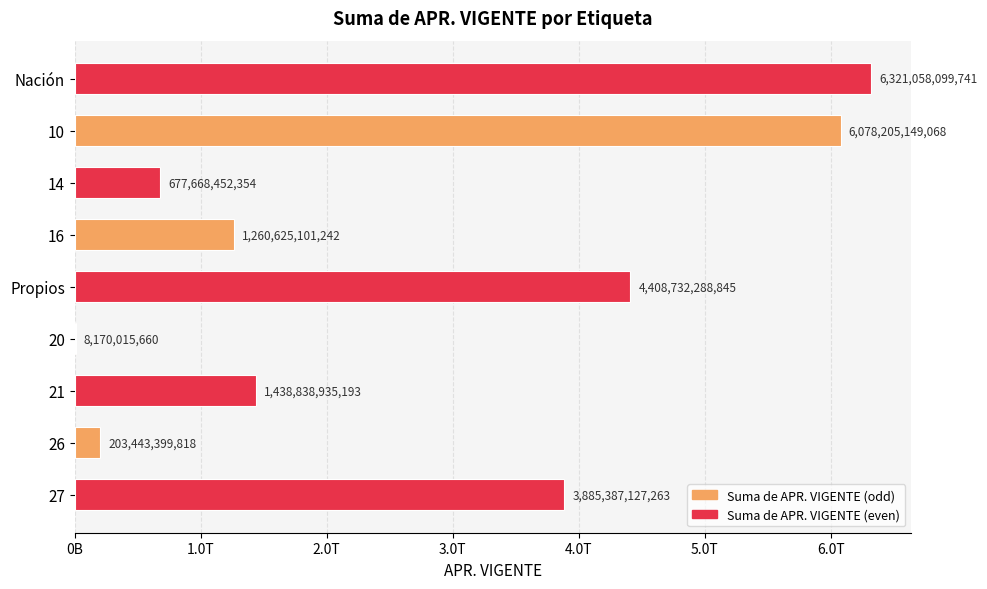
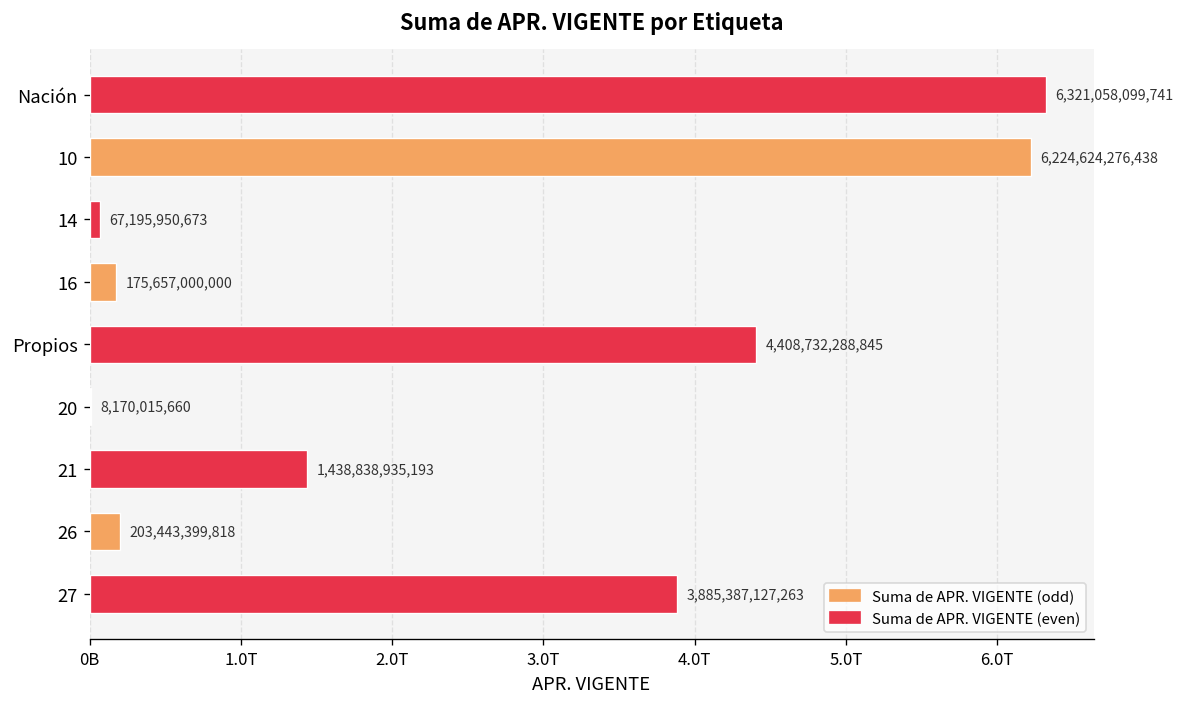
10: 6,078,205,149,068 -> 6,224,624,276,438
14: 677,668,452,354 -> 67,195,950,673
16: 1,260,625,101,242 -> 175,657,000,000
